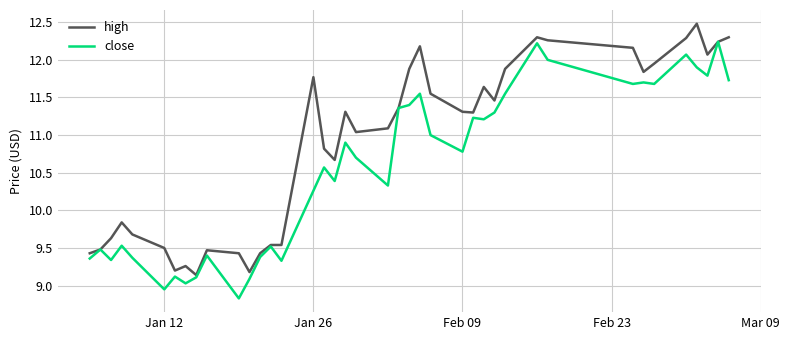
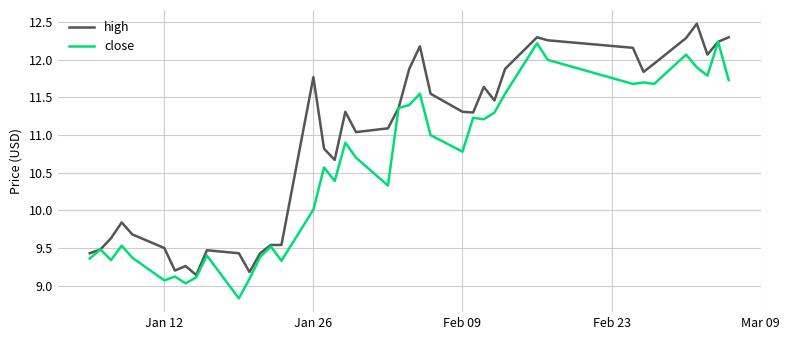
close, Jan 12: 9.0 -> 9.1
close, Jan 26: 10.3 -> 10.0
